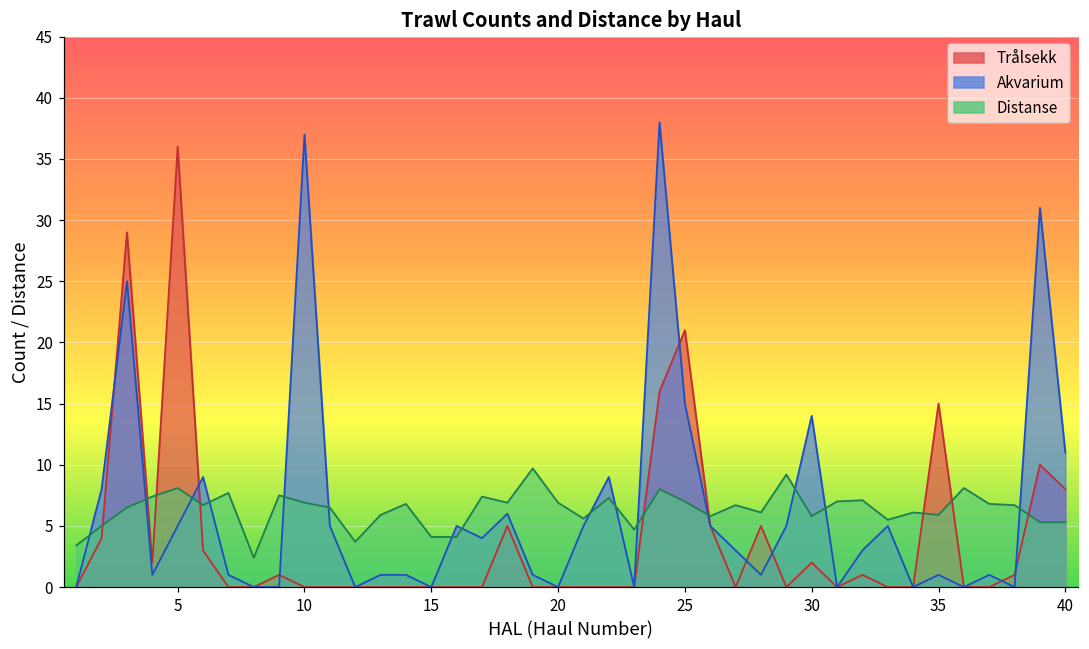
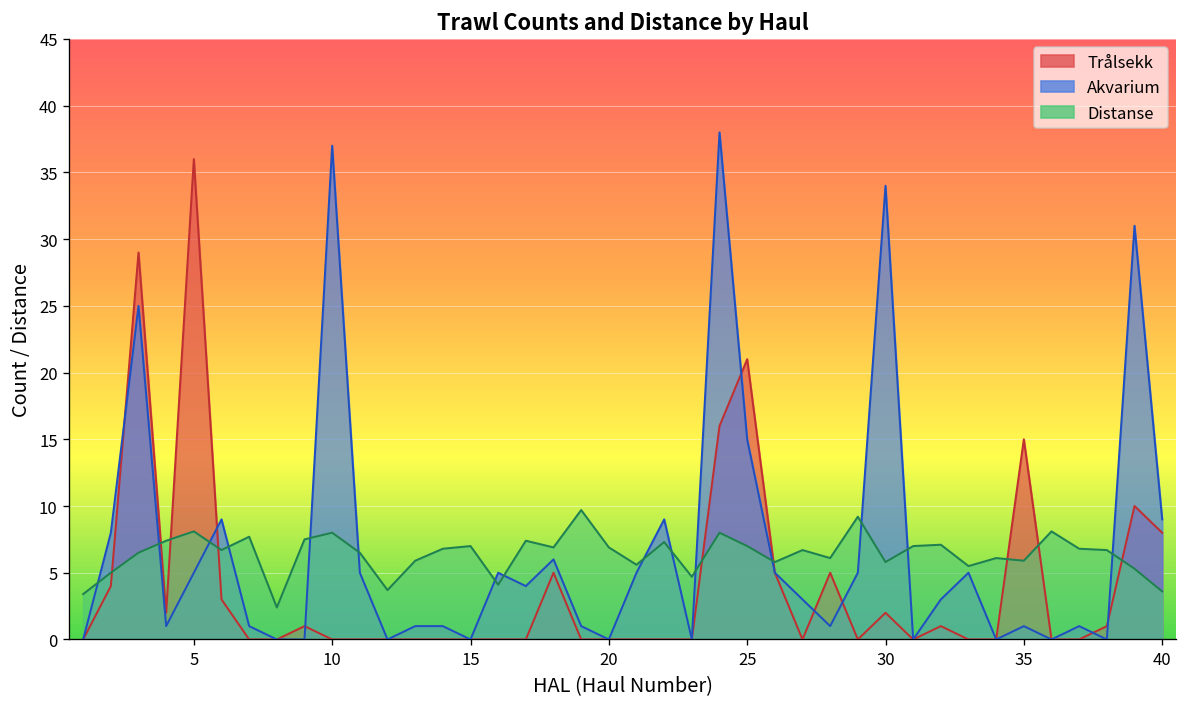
Distanse, 10: 6.9 -> 8.0
Distanse, 15: 4.1 -> 7.0
Akvarium, 30: 14 -> 34
Akvarium, 40: 11 -> 9
Distanse, 40: 5.3 -> 3.6
